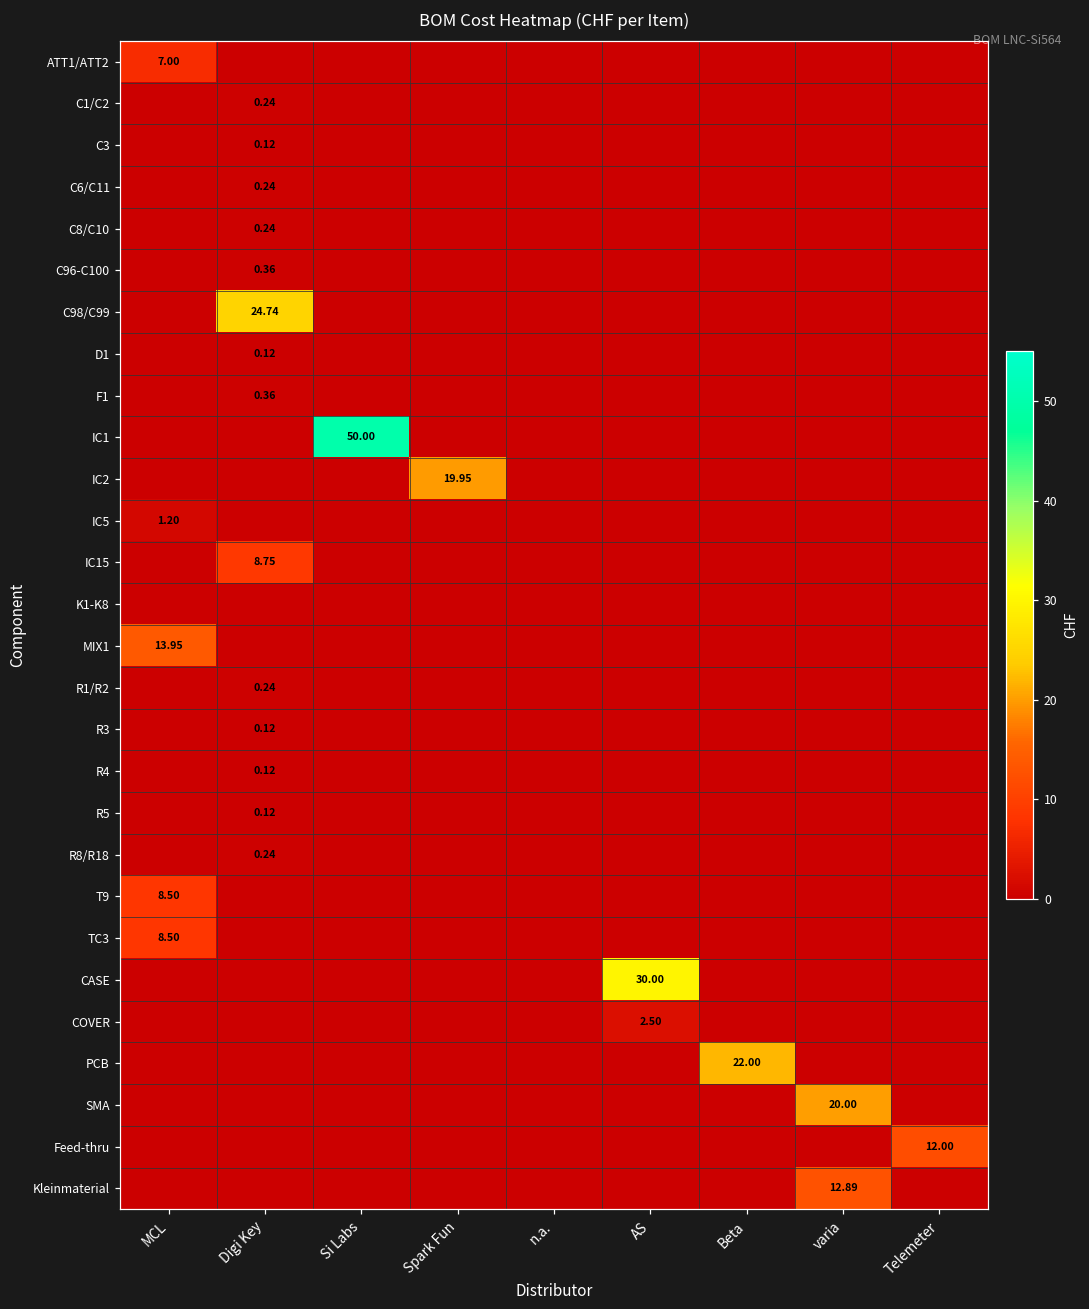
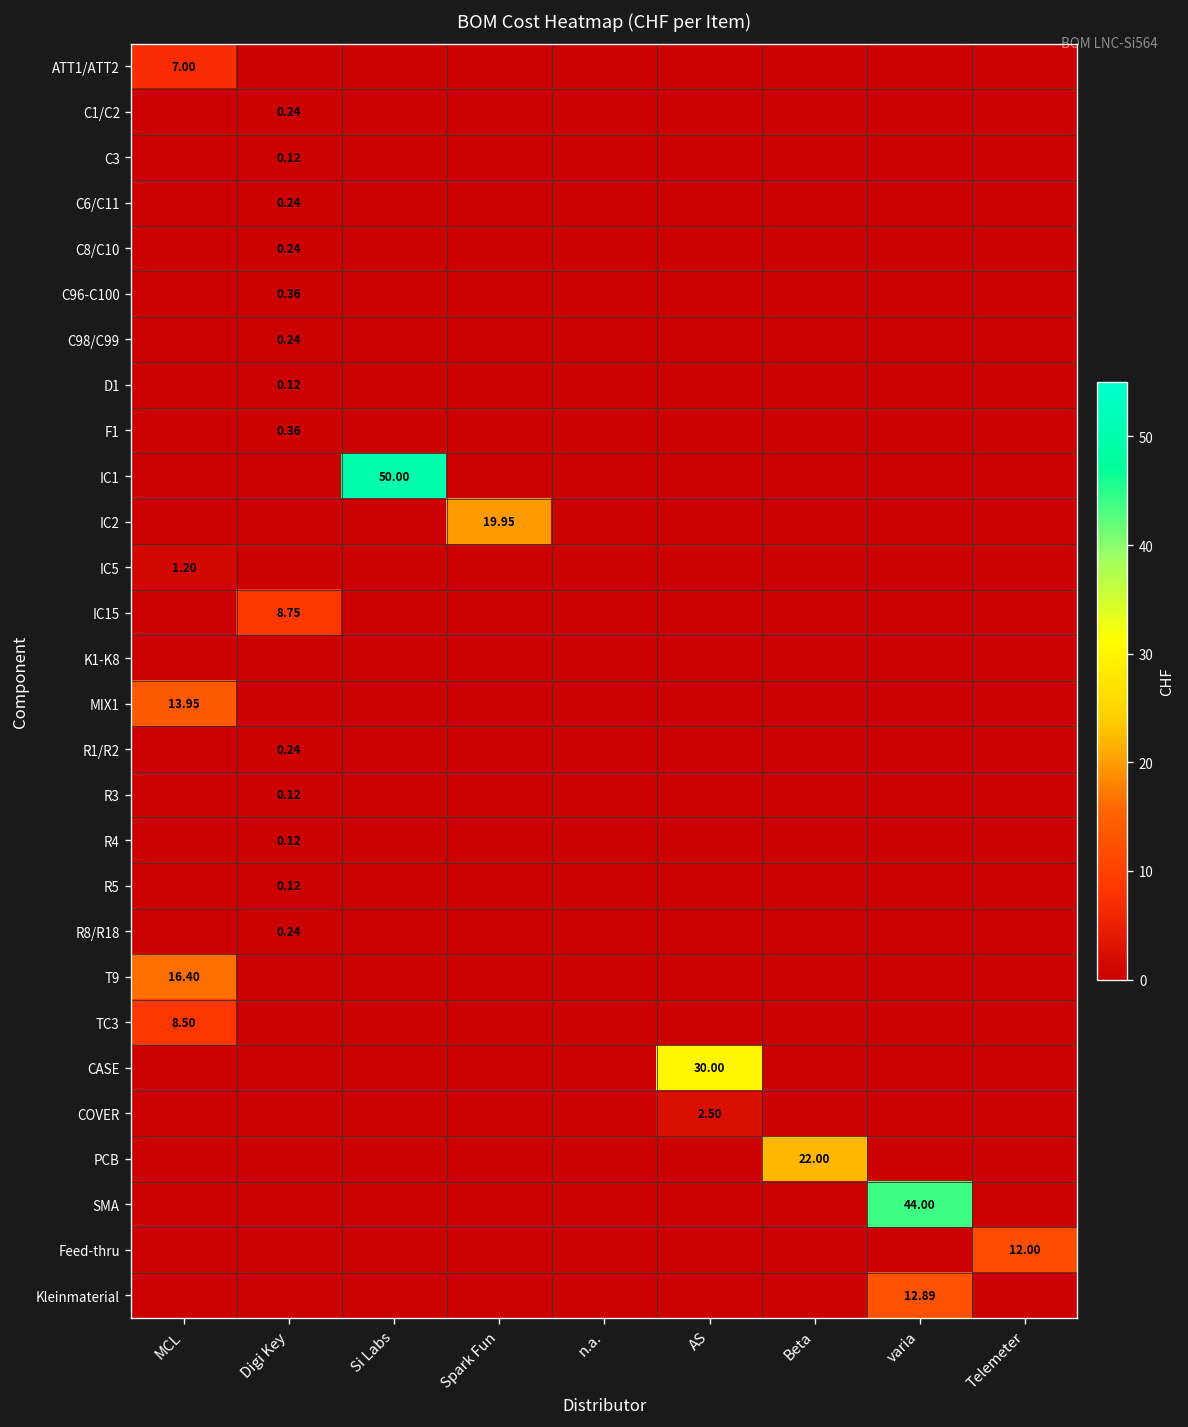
C98/C99, Digi Key: 24.74 -> 0.24
T9, MCL: 8.50 -> 16.40
SMA, varia: 20.00 -> 44.00
